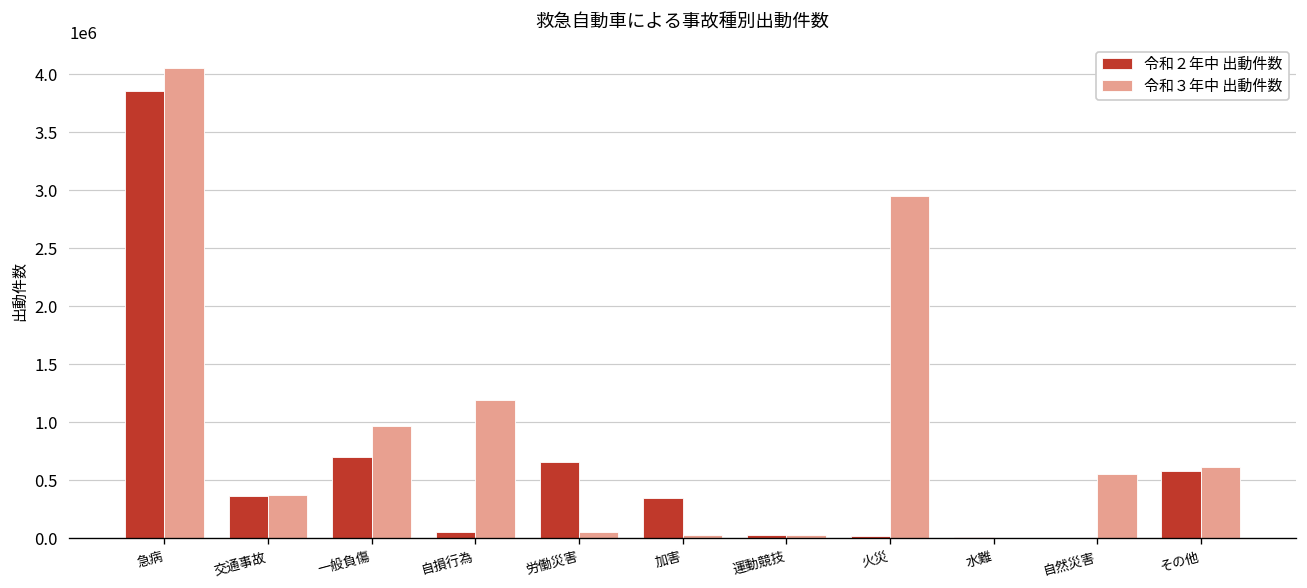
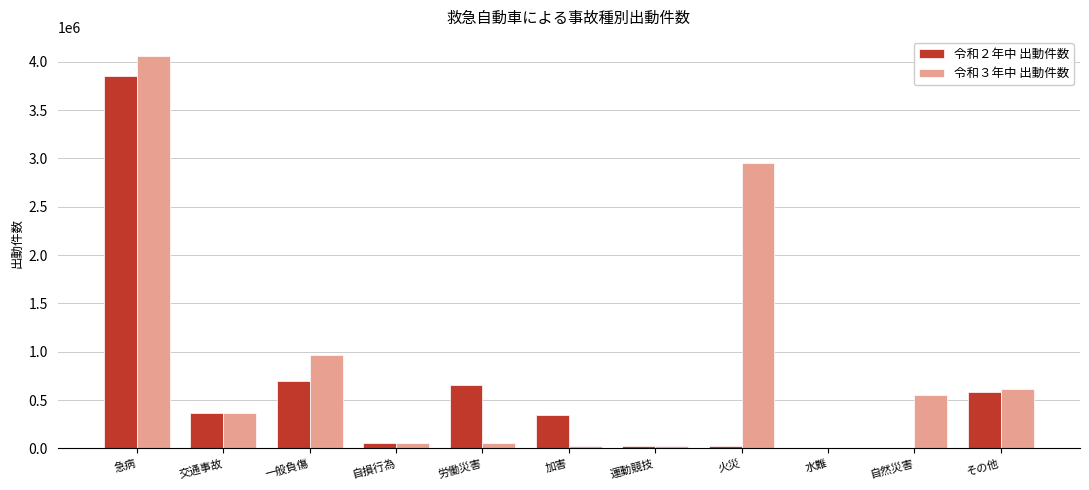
令和３年中 出動件数, 自損行為: 1200000 -> 100000
